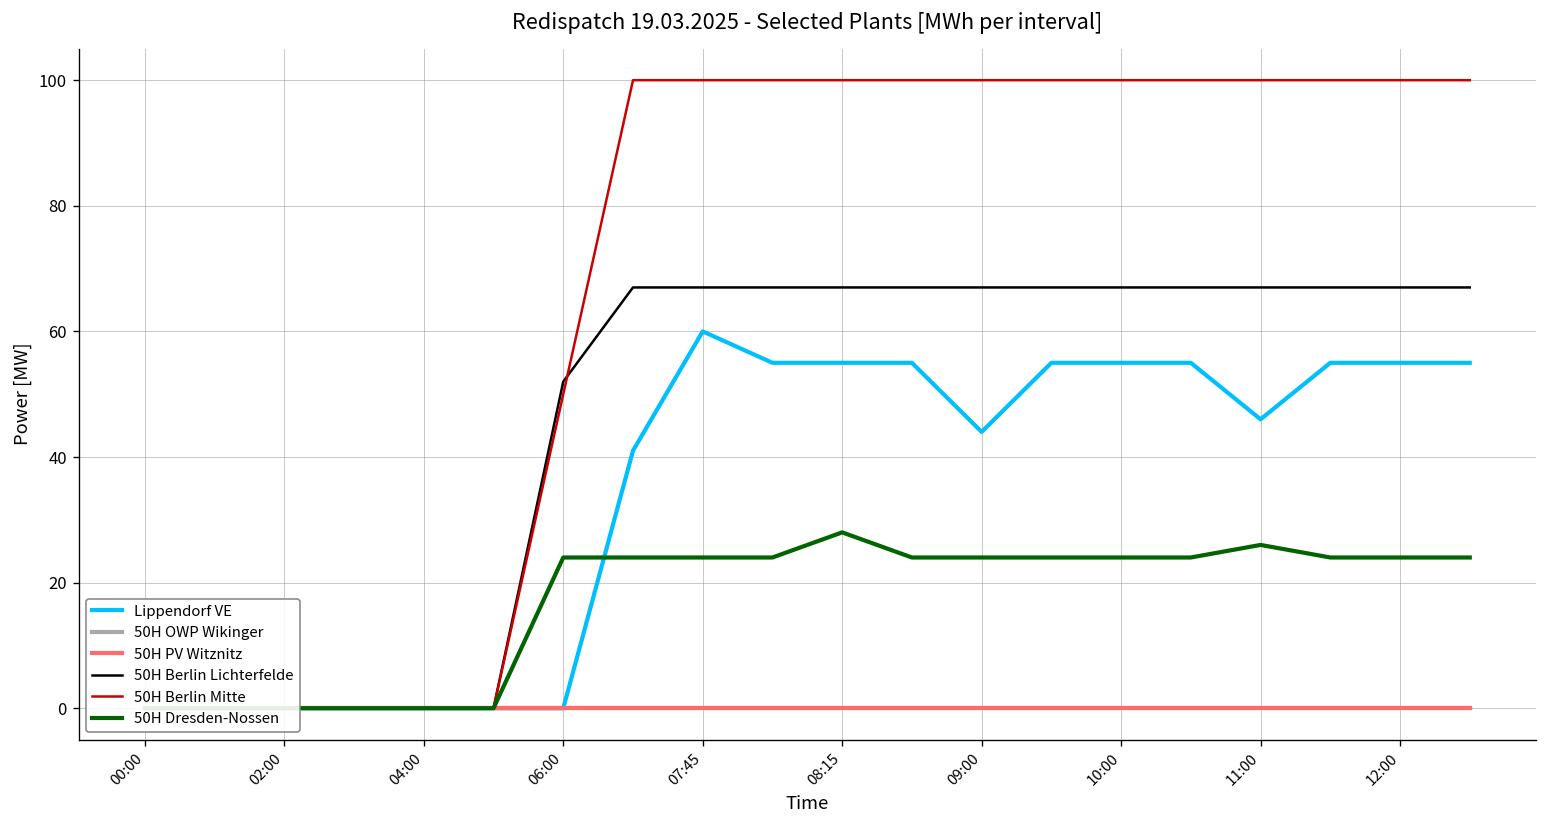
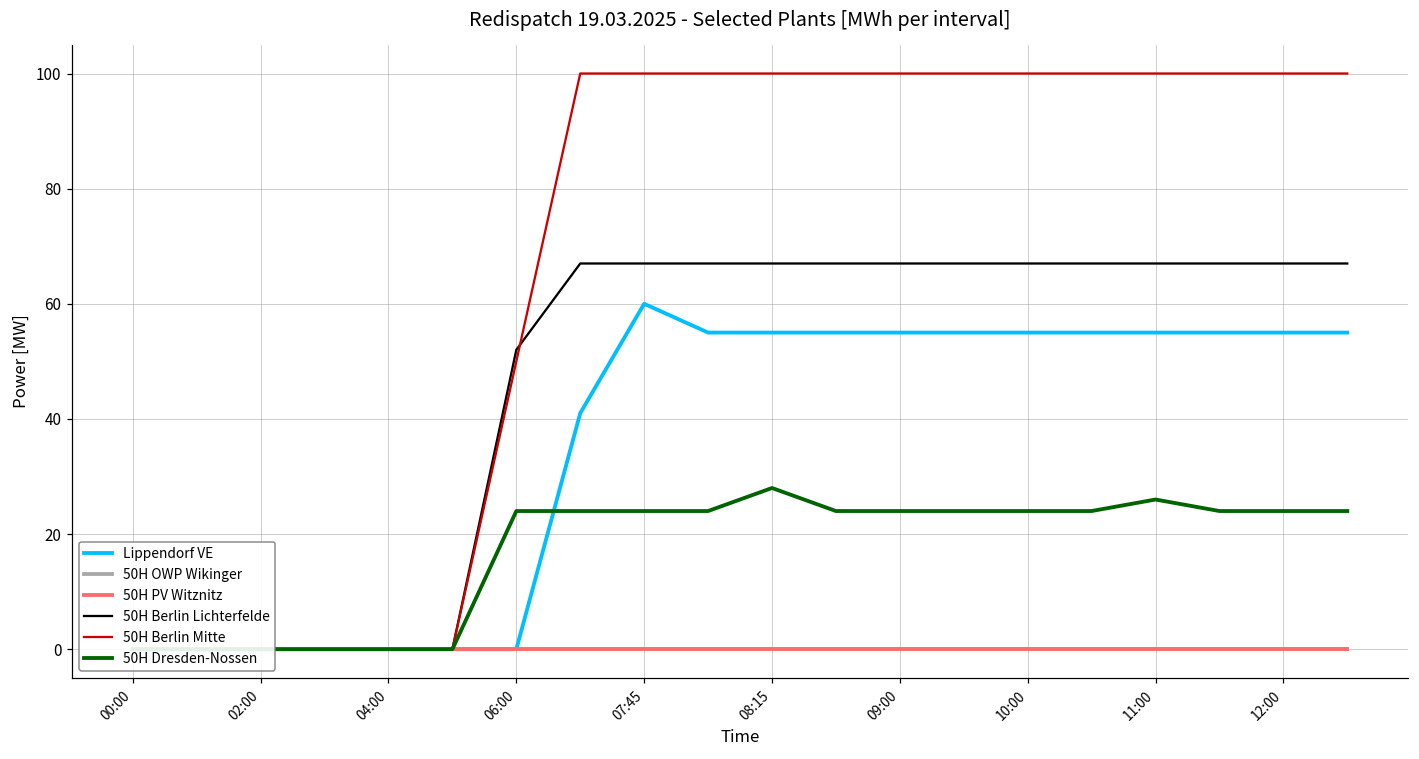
Lippendorf VE, 09:00: 44 -> 55
Lippendorf VE, 11:00: 46 -> 55
